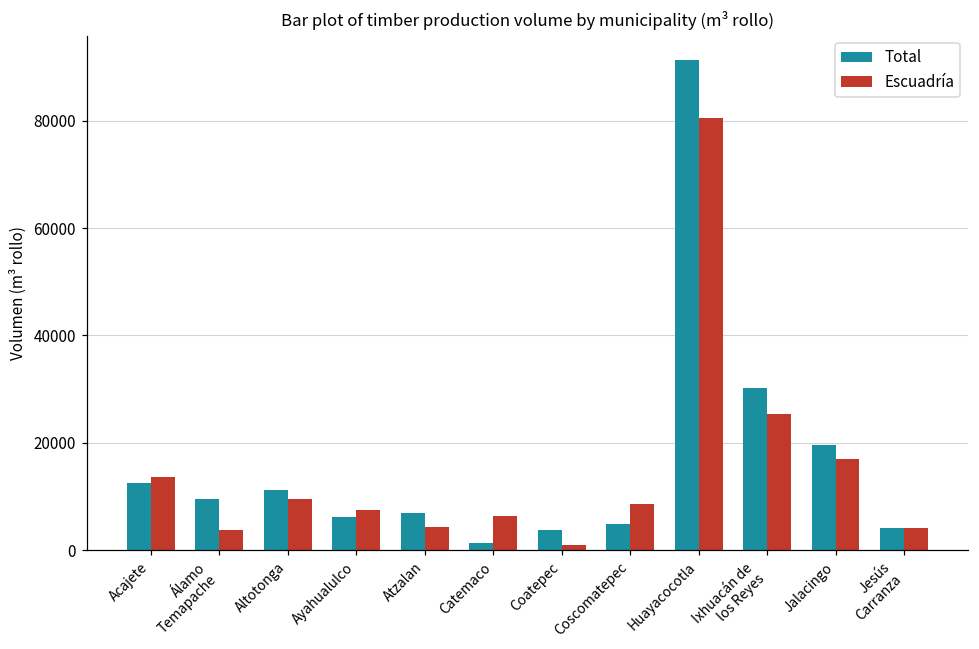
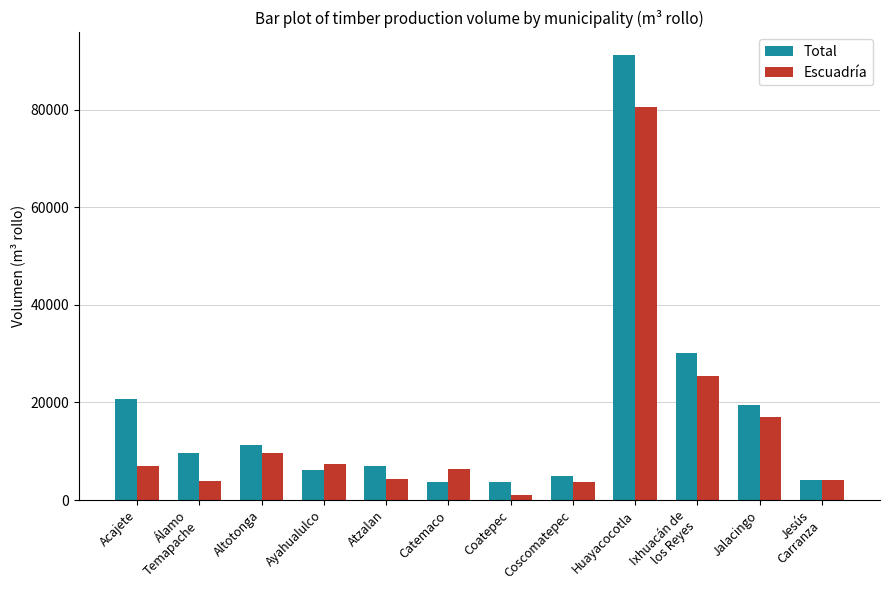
Total, Acajete: 13000 -> 21000
Escuadría, Acajete: 14000 -> 7000
Total, Catemaco: 1000 -> 4000
Escuadría, Coscomatepec: 9000 -> 4000
